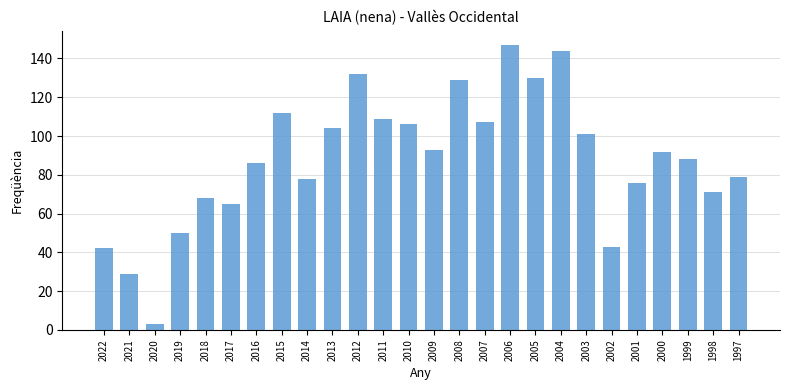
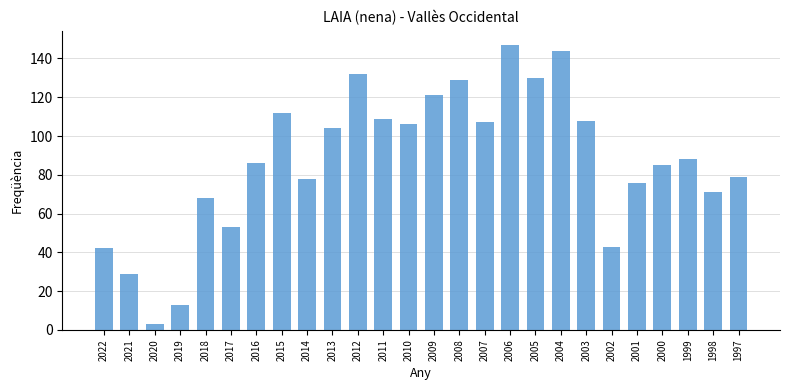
2019: 50 -> 13
2017: 65 -> 53
2009: 93 -> 121
2003: 101 -> 108
2000: 92 -> 85
